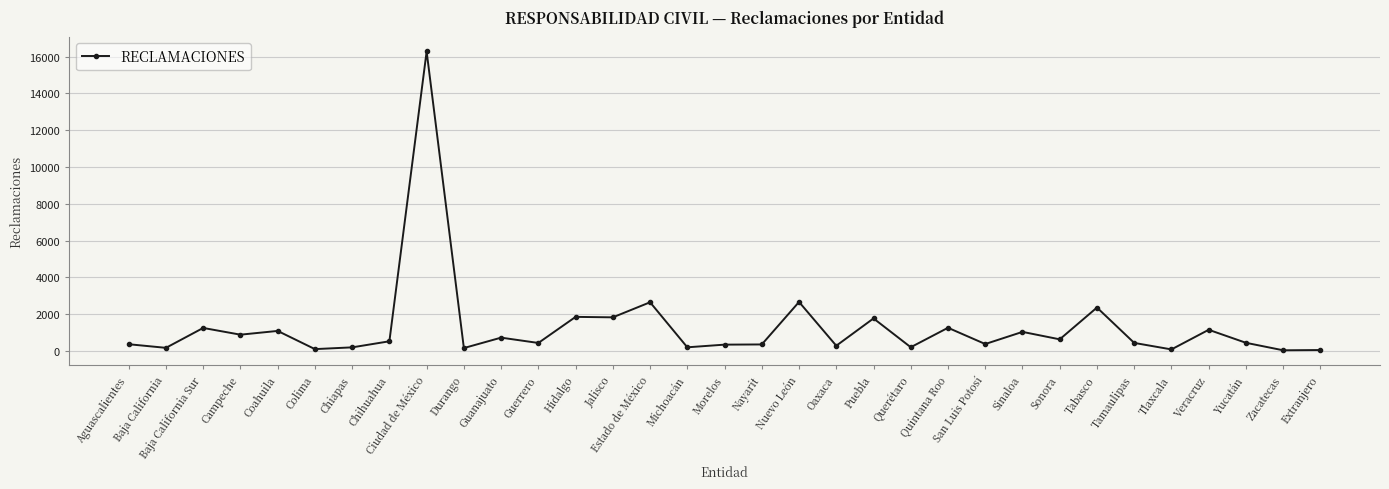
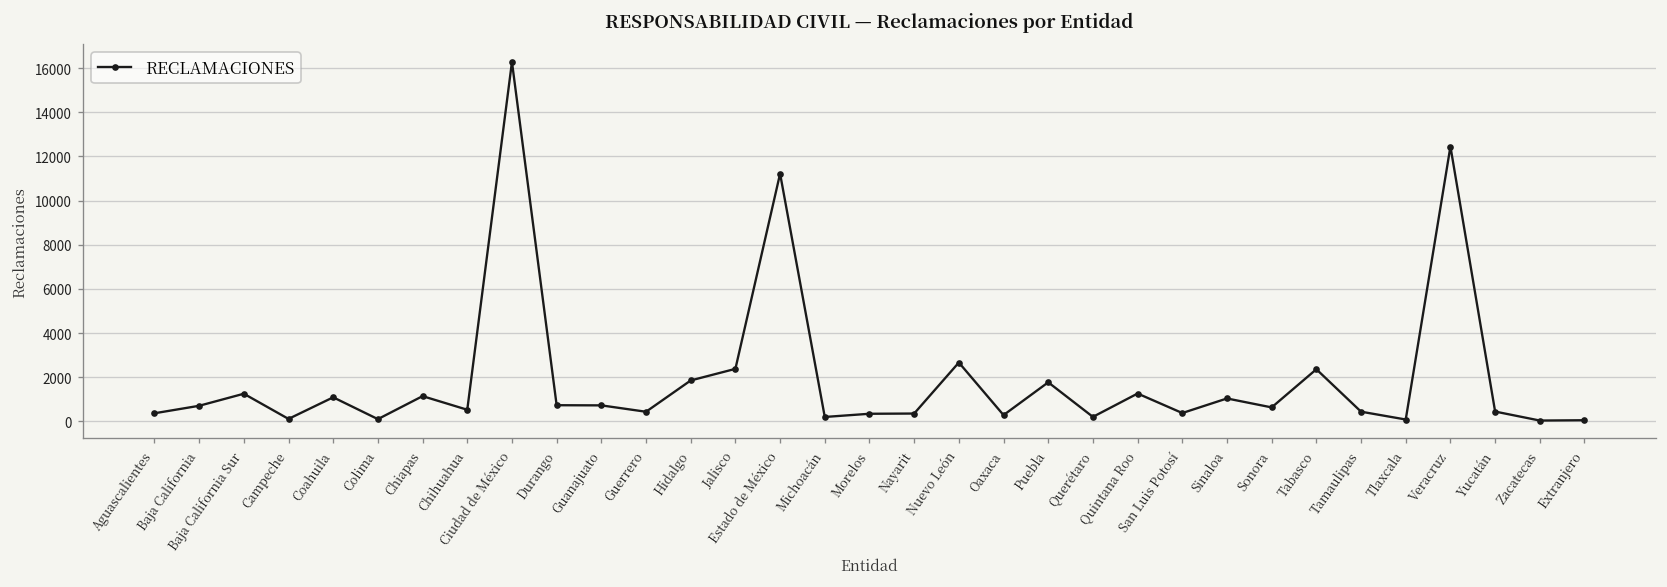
Baja California: 200 -> 700
Campeche: 900 -> 100
Chiapas: 200 -> 1100
Durango: 200 -> 700
Jalisco: 1800 -> 2400
Estado de México: 2700 -> 11200
Veracruz: 1200 -> 12400
